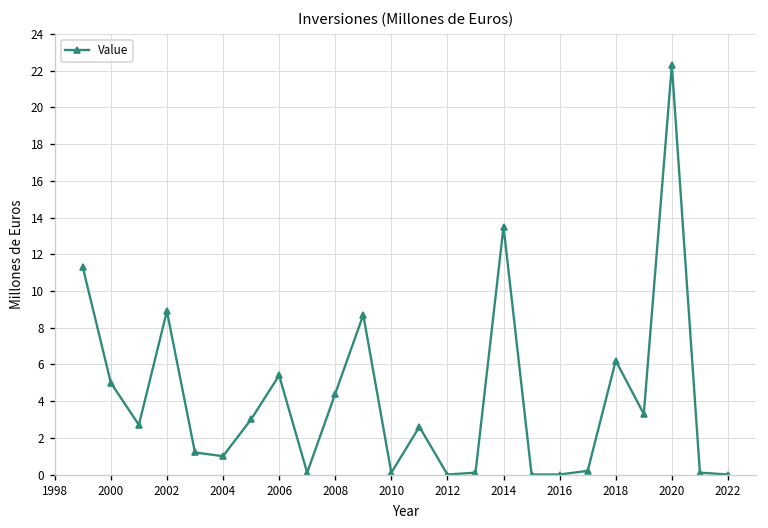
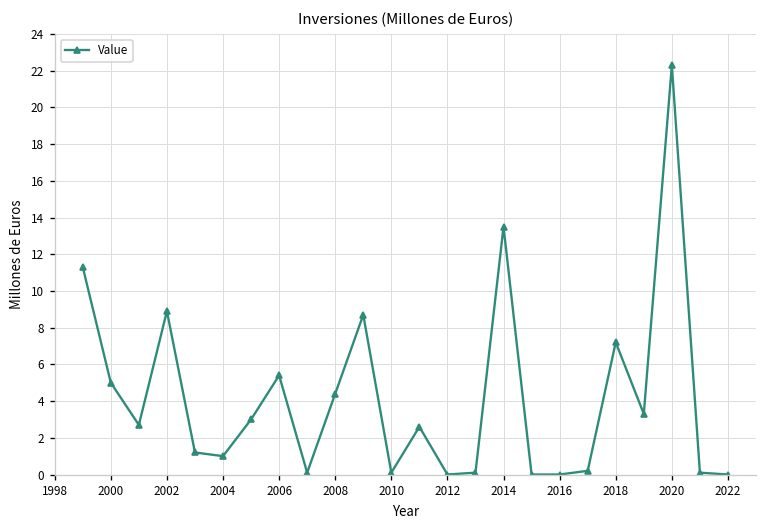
2018: 6.2 -> 7.2
